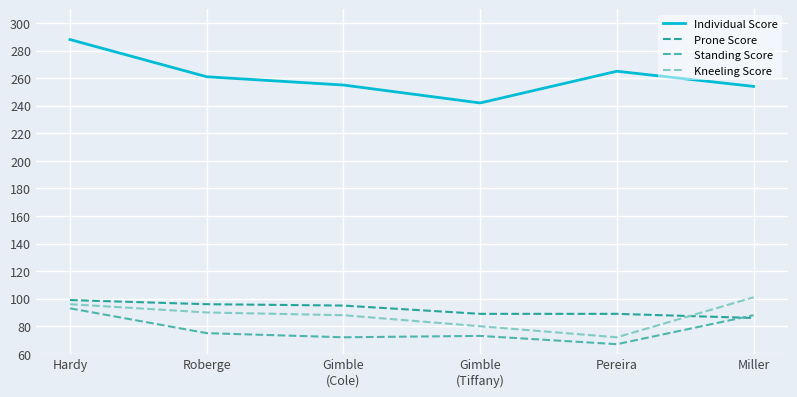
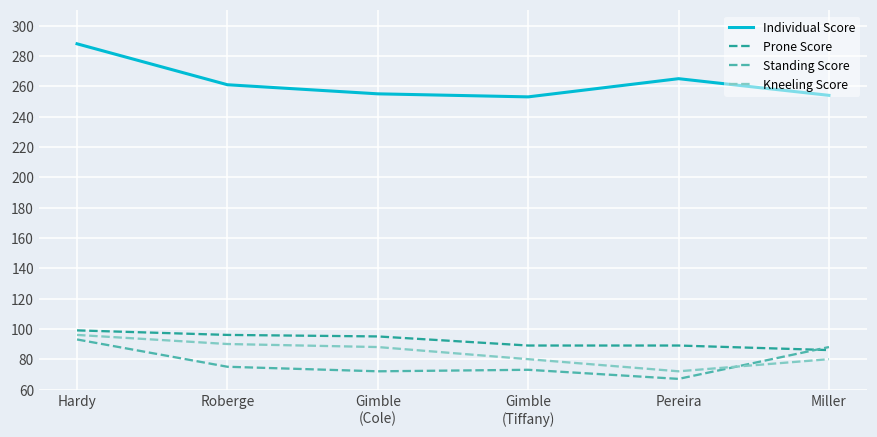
Individual Score, Gimble (Tiffany): 242 -> 253
Kneeling Score, Miller: 101 -> 80
